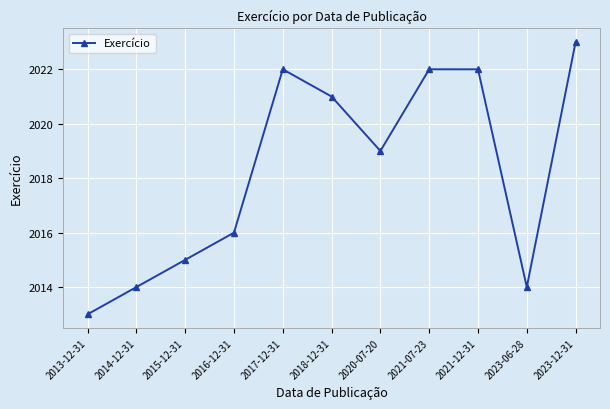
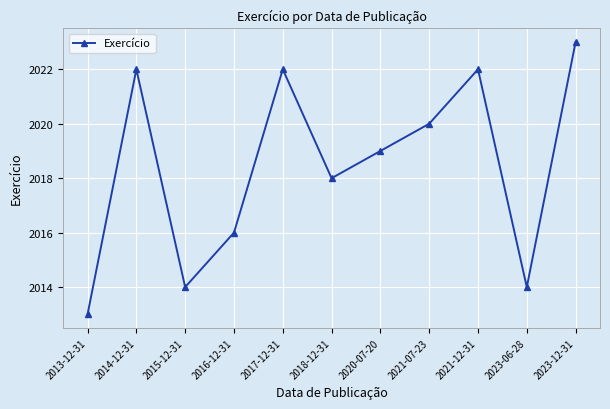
2014-12-31: 2014 -> 2022
2015-12-31: 2015 -> 2014
2018-12-31: 2021 -> 2018
2021-07-23: 2022 -> 2020
